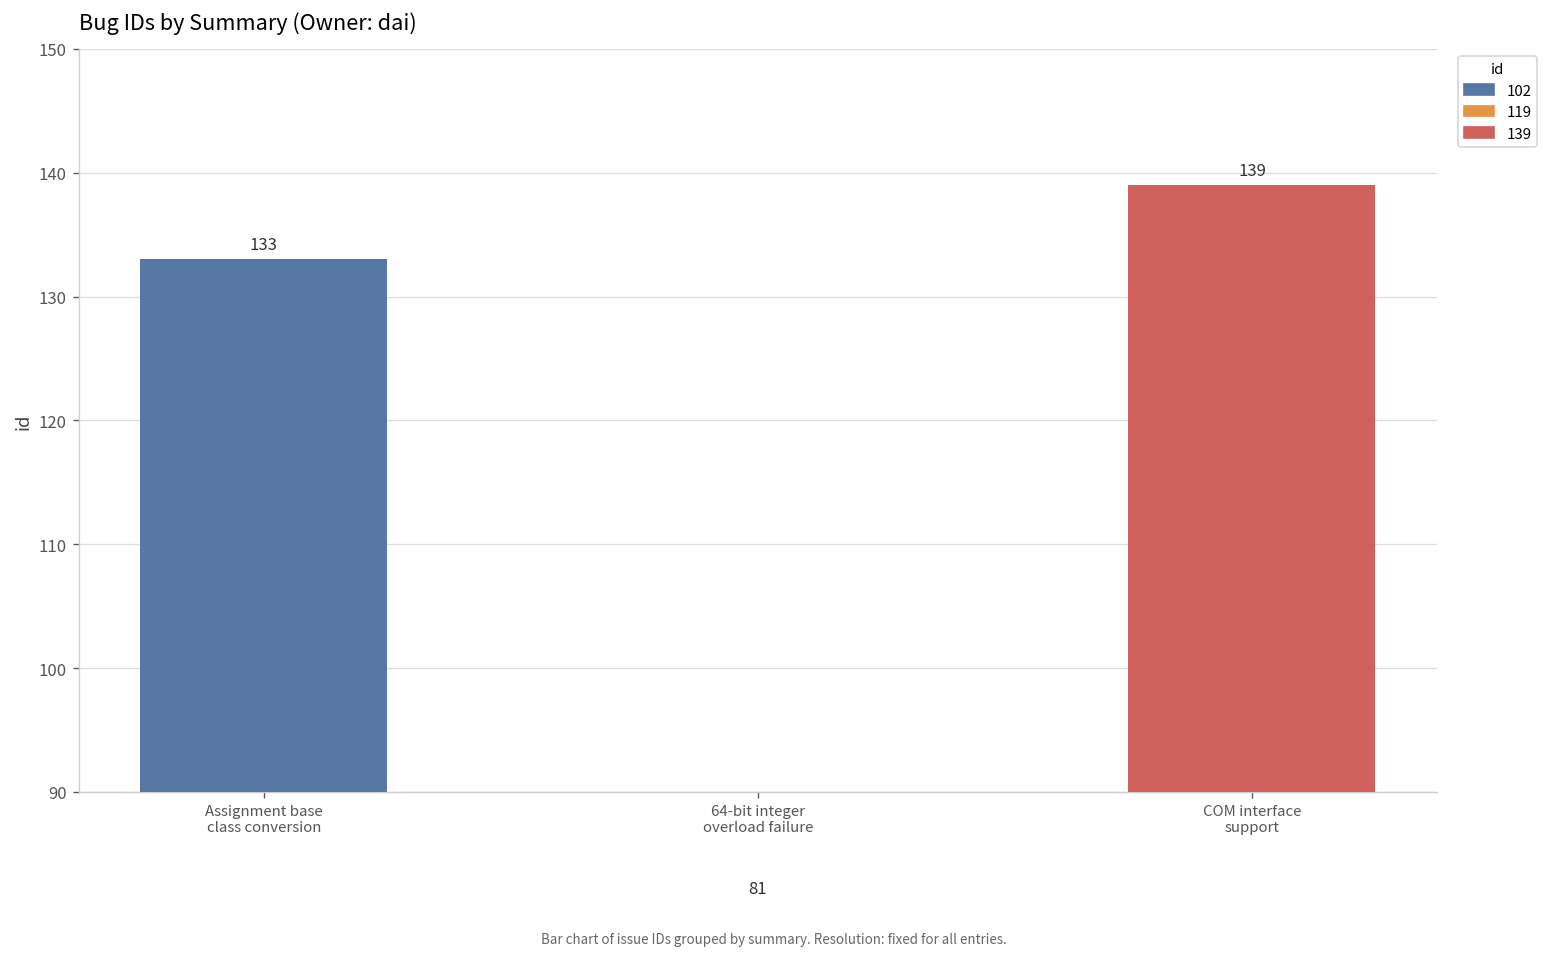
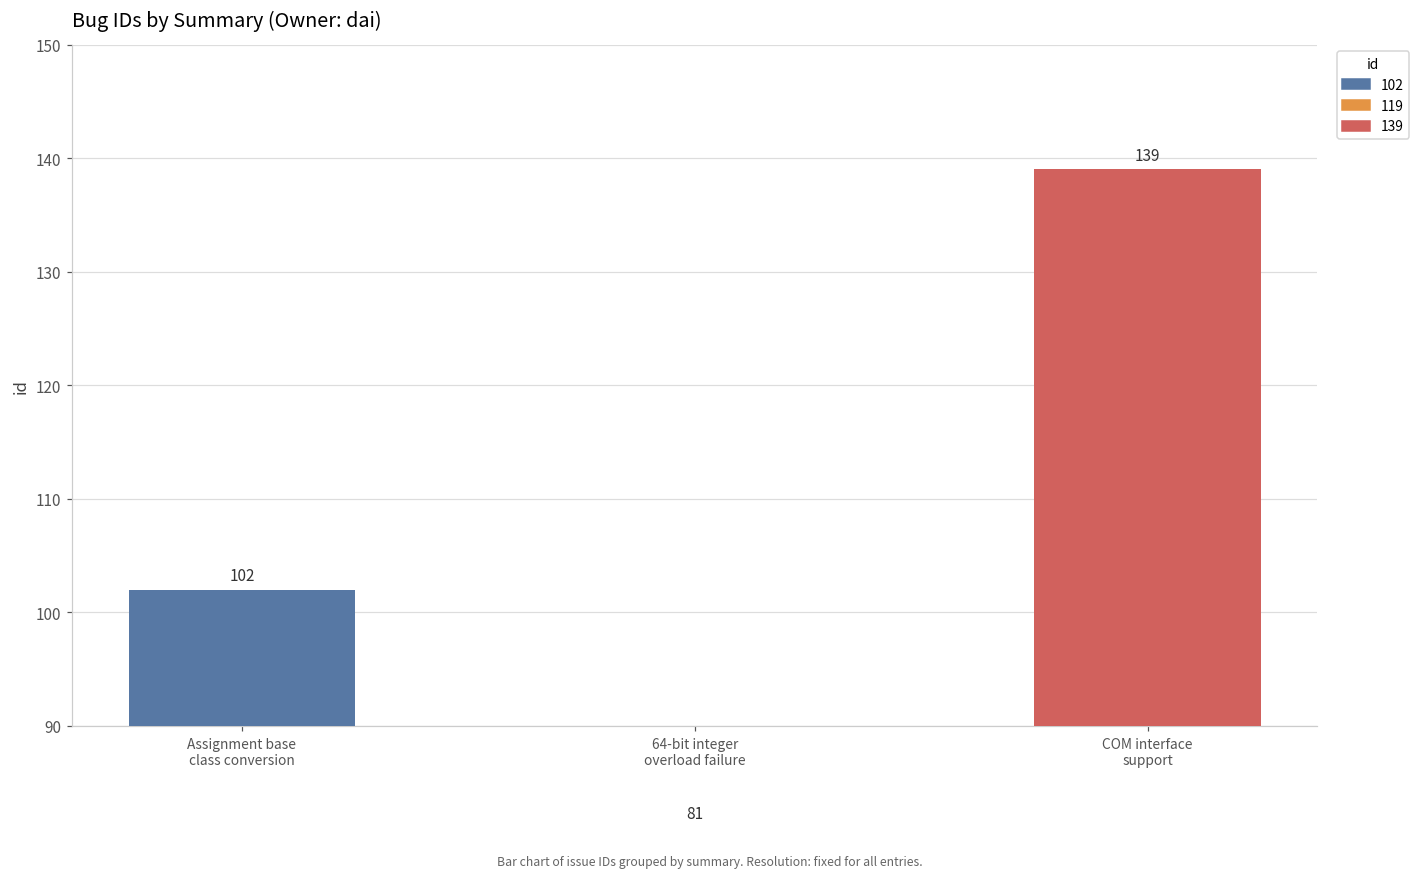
Assignment base class conversion: 133 -> 102
